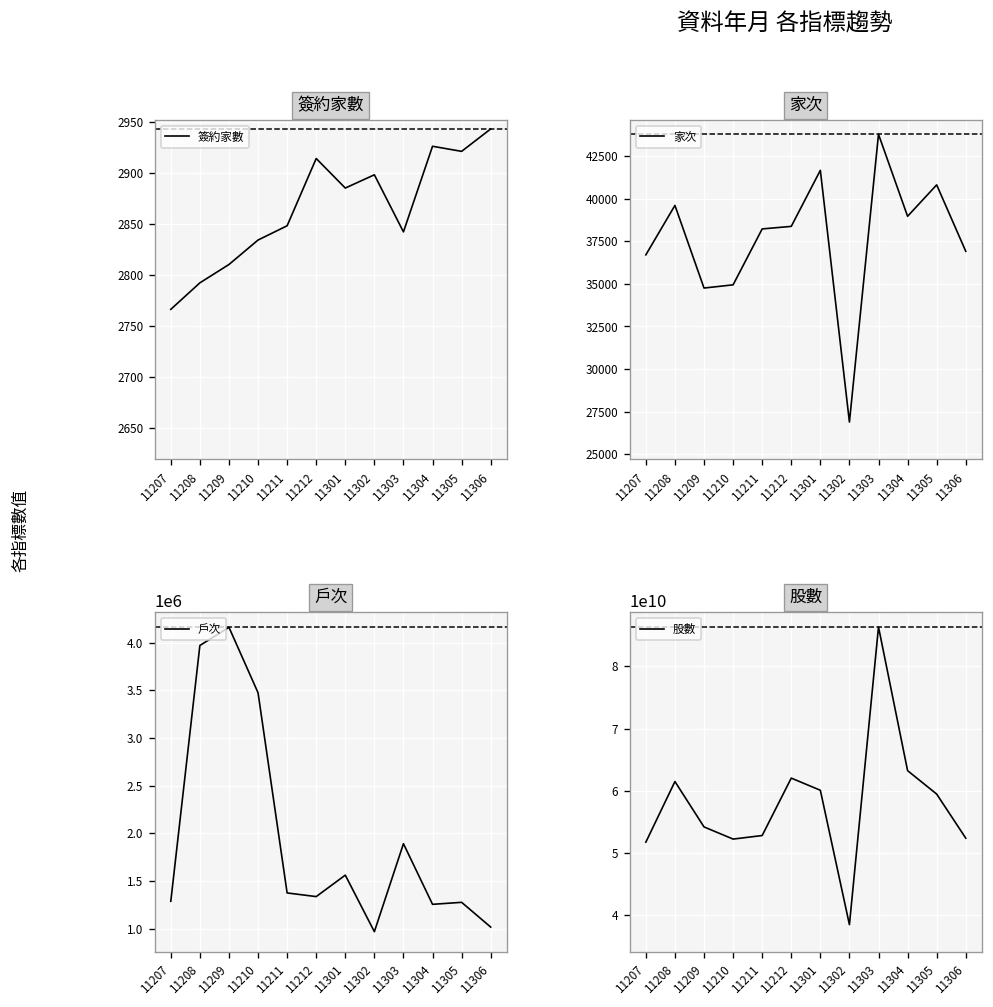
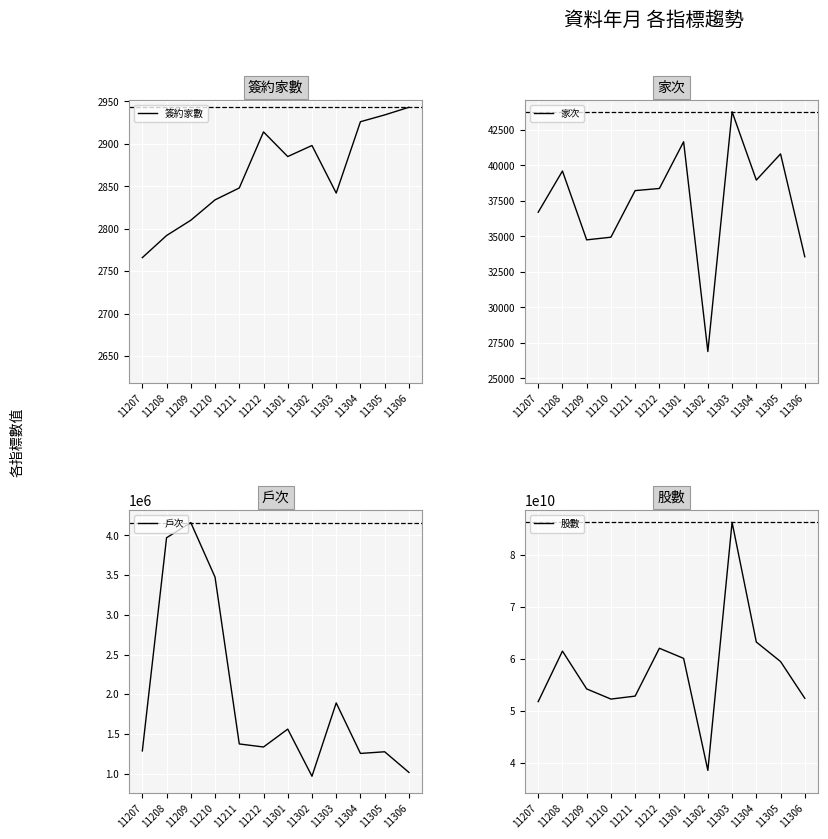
簽約家數, 11305: 2920 -> 2930
家次, 11306: 36900 -> 33600
